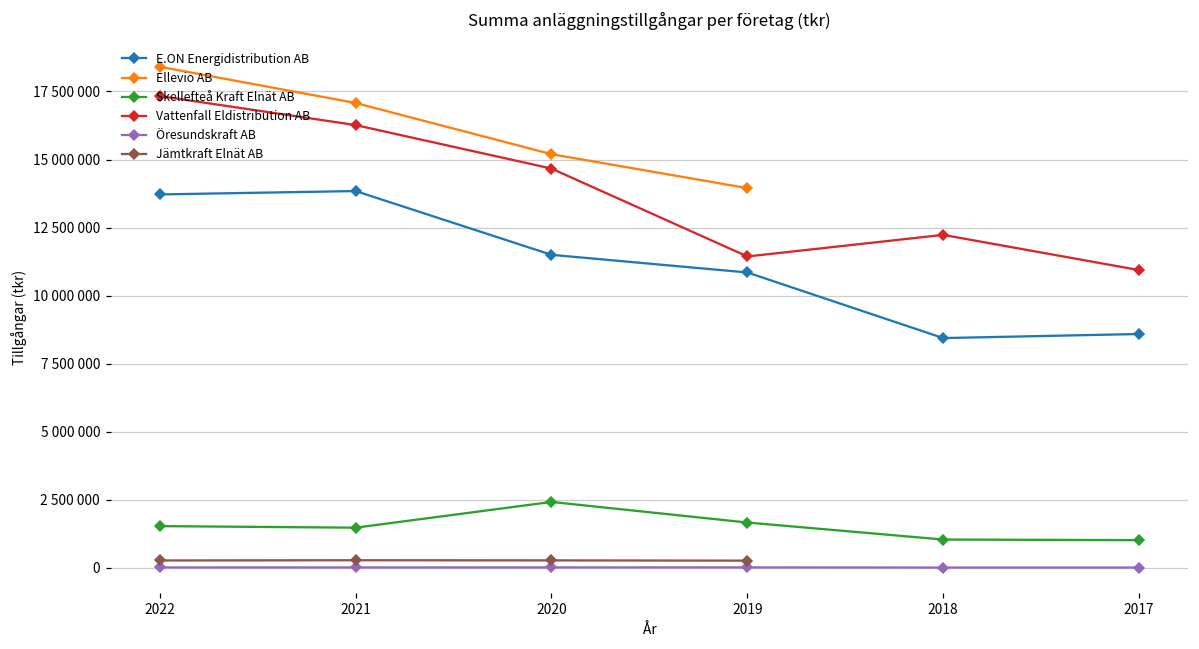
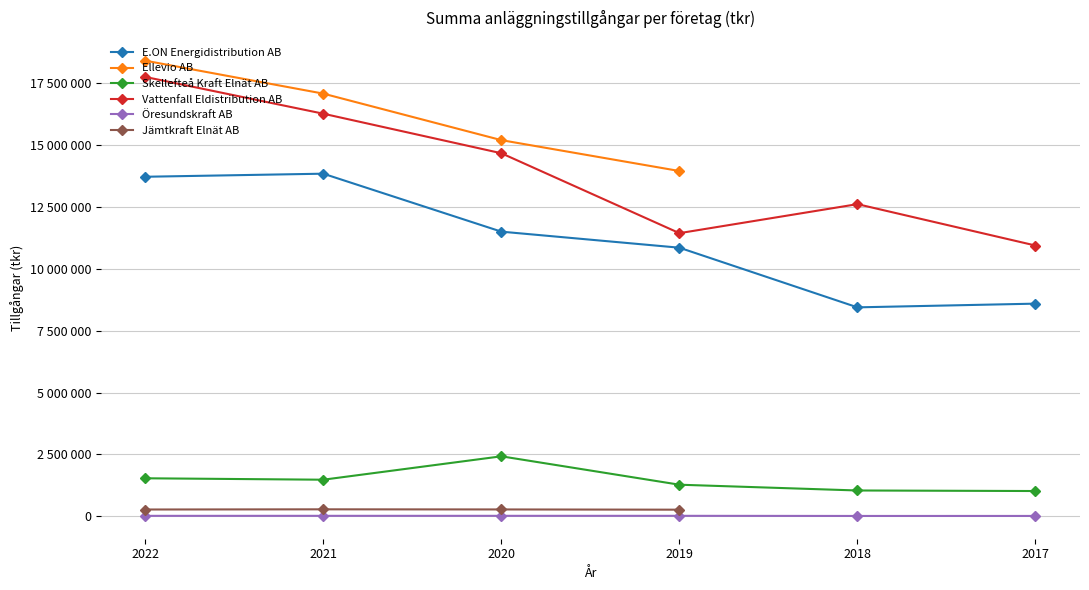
Vattenfall Eldistribution AB, 2022: 17300000 -> 17800000
Skellefteå Kraft Elnät AB, 2019: 1700000 -> 1300000
Vattenfall Eldistribution AB, 2018: 12200000 -> 12600000
